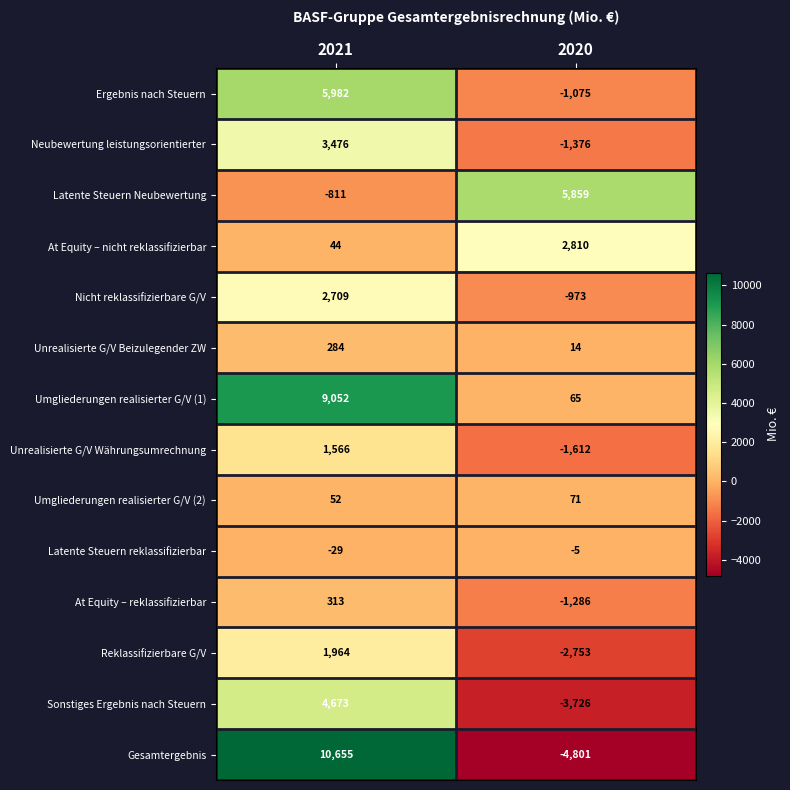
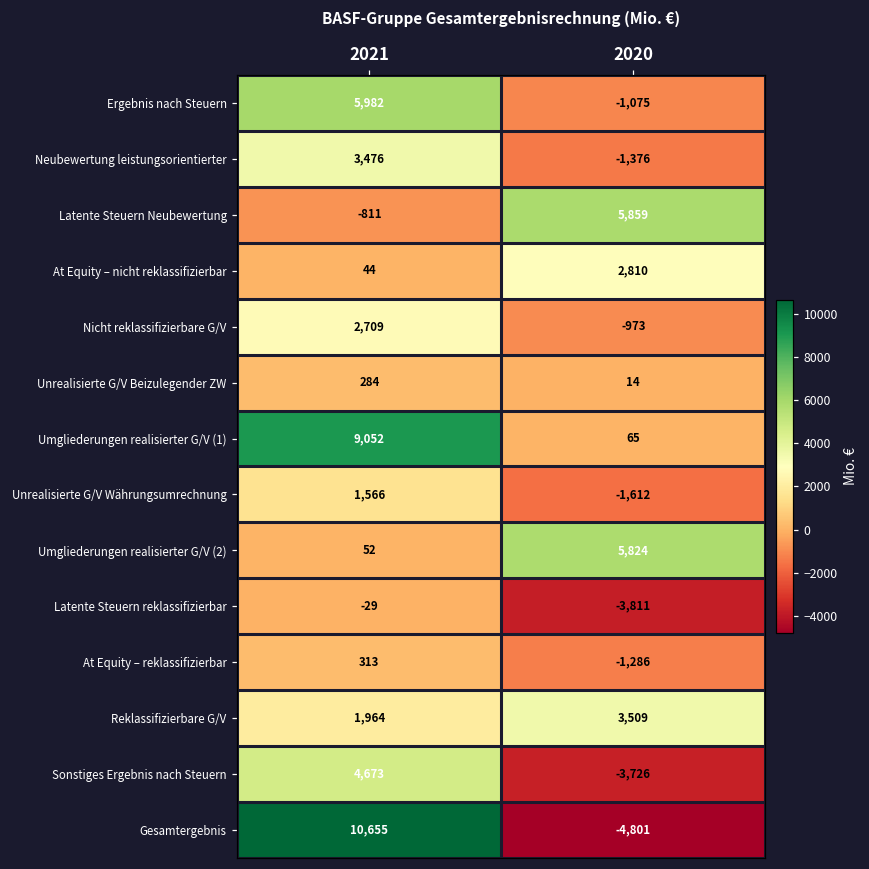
Umgliederungen realisierter G/V (2), 2020: 71 -> 5,824
Latente Steuern reklassifizierbar, 2020: -5 -> -3,811
Reklassifizierbare G/V, 2020: -2,753 -> 3,509
